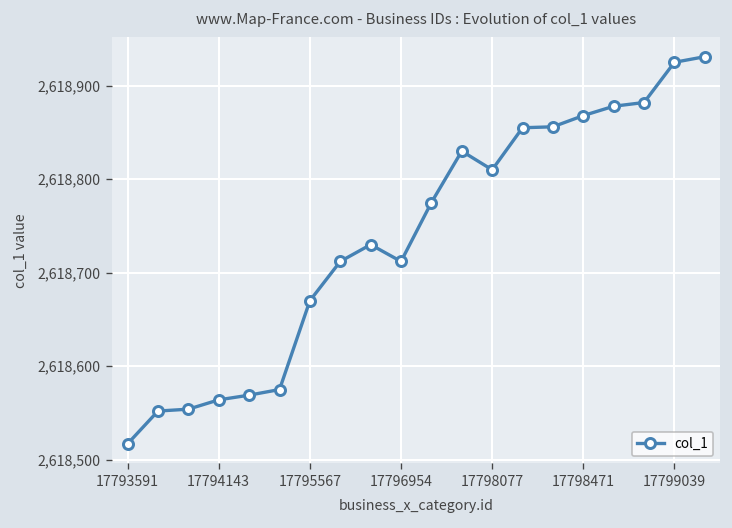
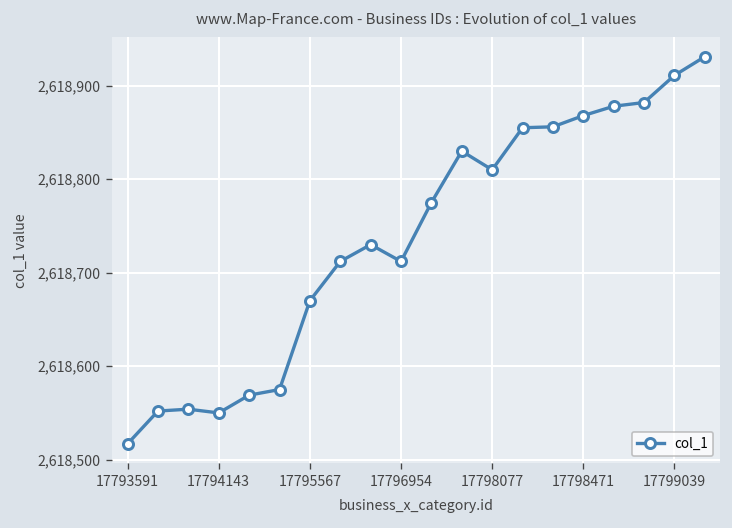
17794143: 2,618,560 -> 2,618,550
17799039: 2,618,930 -> 2,618,910
